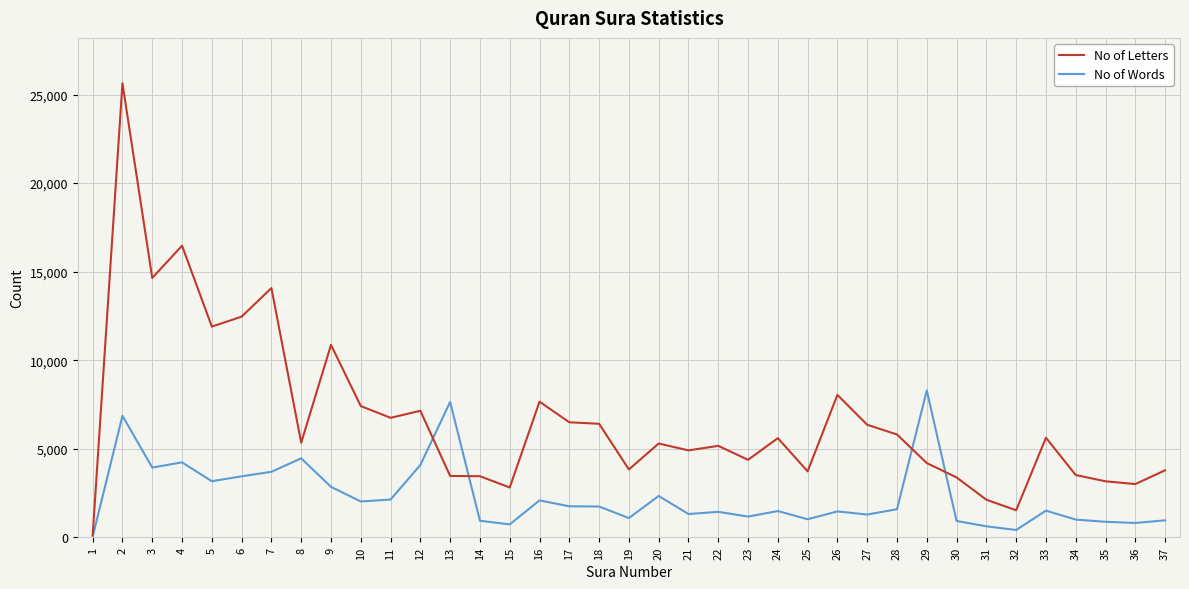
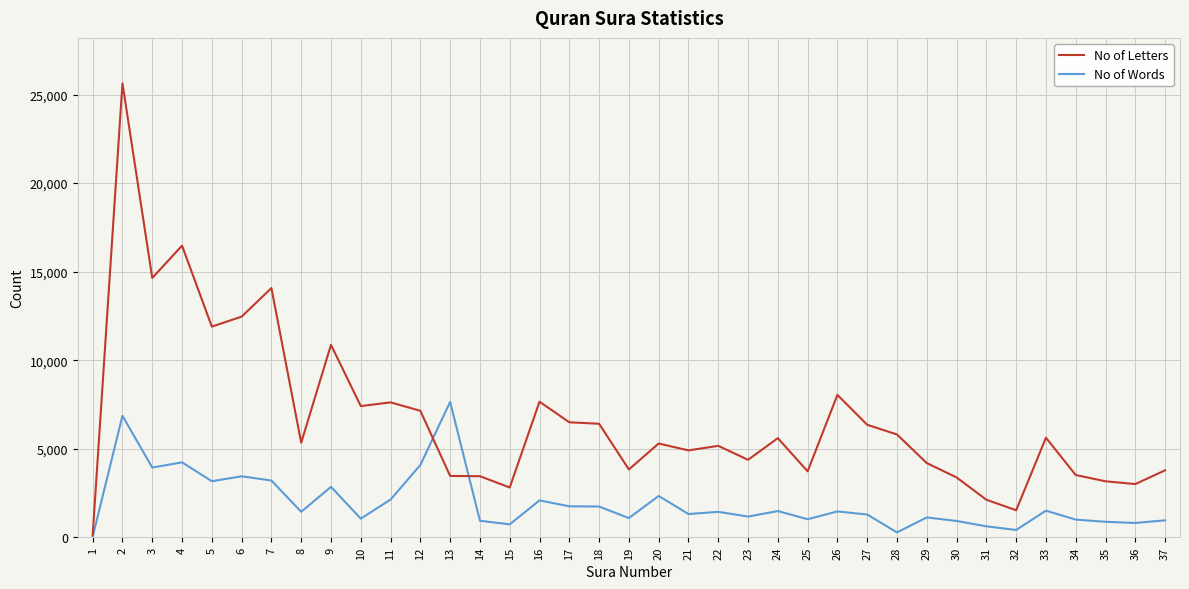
No of Words, 7: 3,700 -> 3,200
No of Words, 8: 4,500 -> 1,400
No of Words, 10: 2,000 -> 1,000
No of Letters, 11: 6,700 -> 7,600
No of Words, 28: 1,600 -> 300
No of Words, 29: 8,300 -> 1,100
